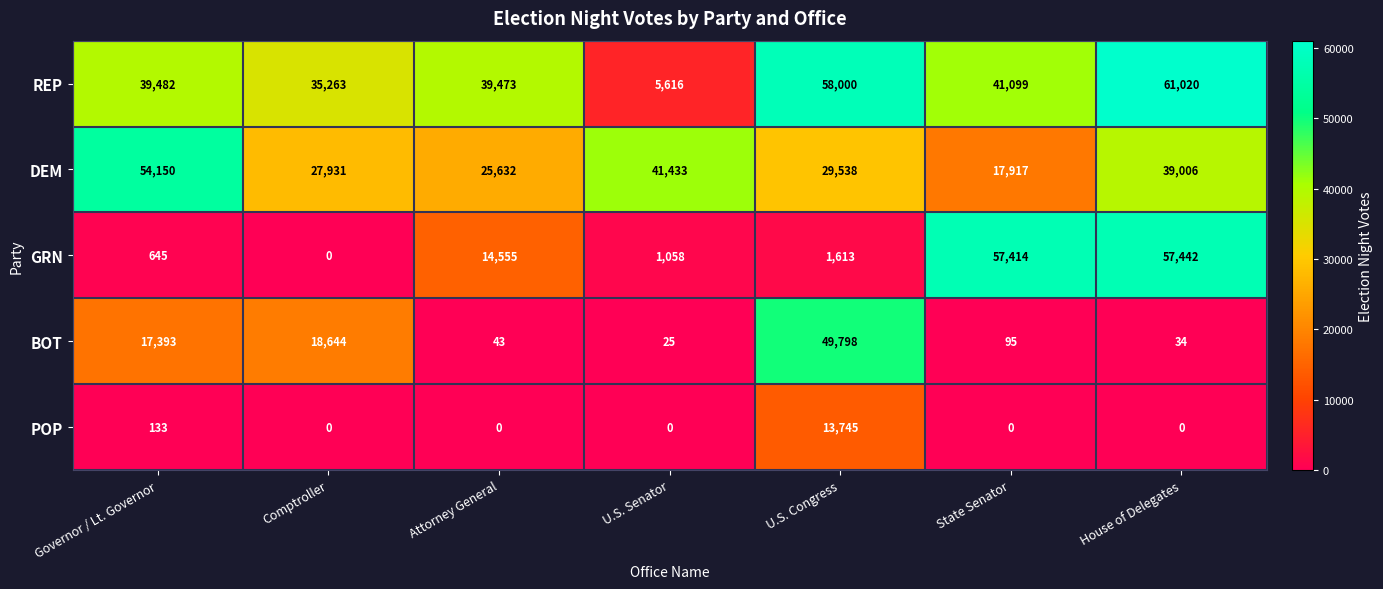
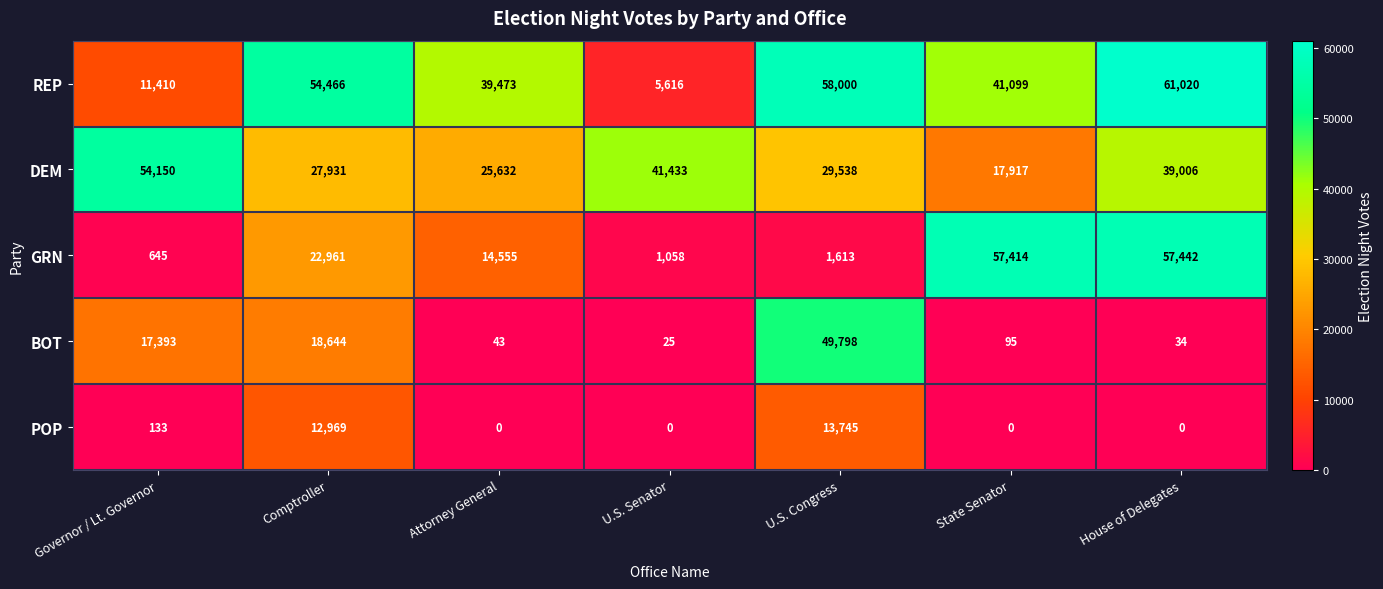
REP, Governor / Lt. Governor: 39,482 -> 11,410
REP, Comptroller: 35,263 -> 54,466
GRN, Comptroller: 0 -> 22,961
POP, Comptroller: 0 -> 12,969
